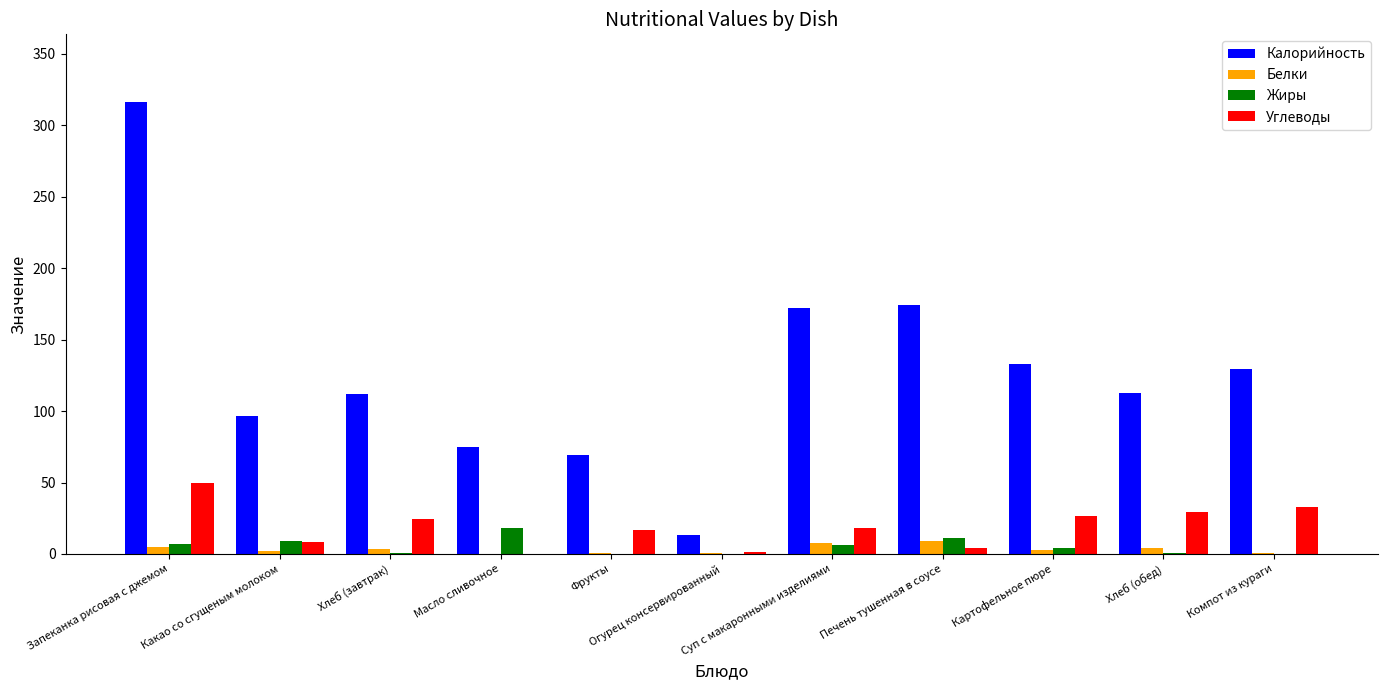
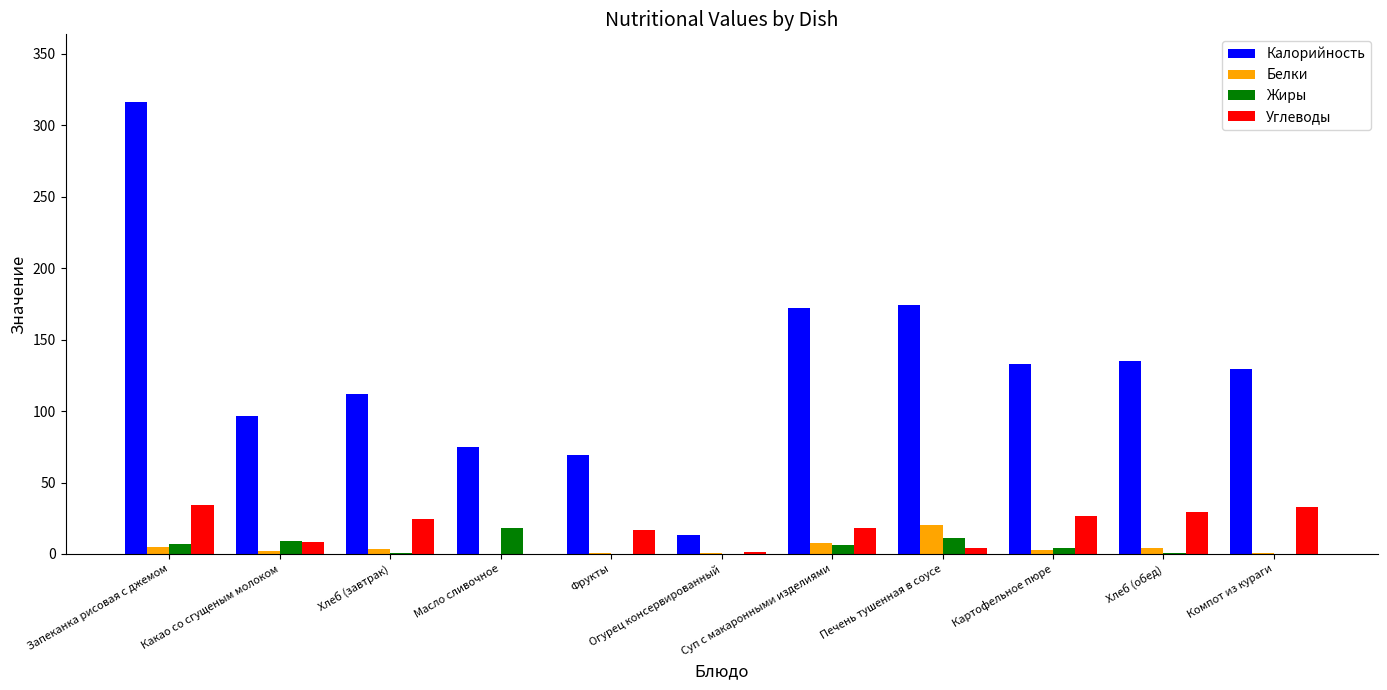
Углеводы, Запеканка рисовая с джемом: 50 -> 35
Белки, Печень тушенная в соусе: 9 -> 20
Калорийность, Хлеб (обед): 113 -> 135
